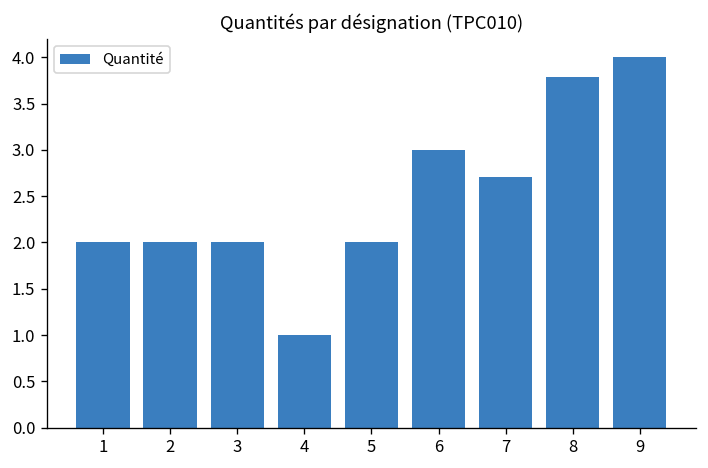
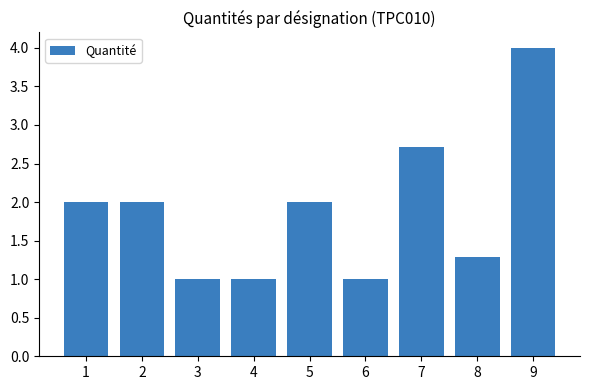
3: 2 -> 1
6: 3 -> 1
8: 3.8 -> 1.3
